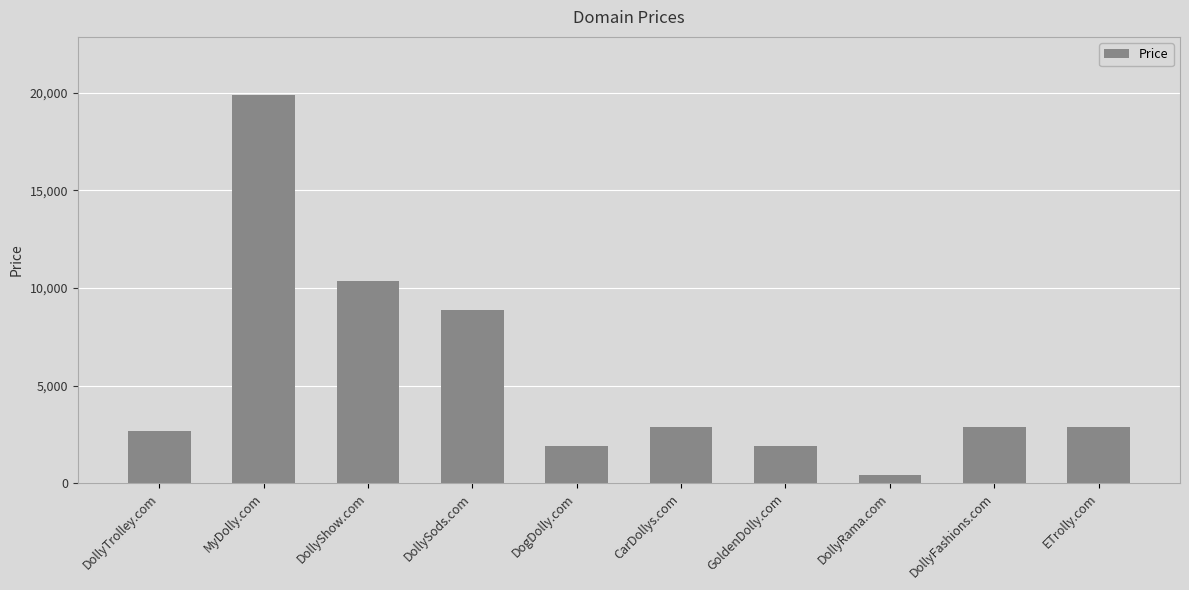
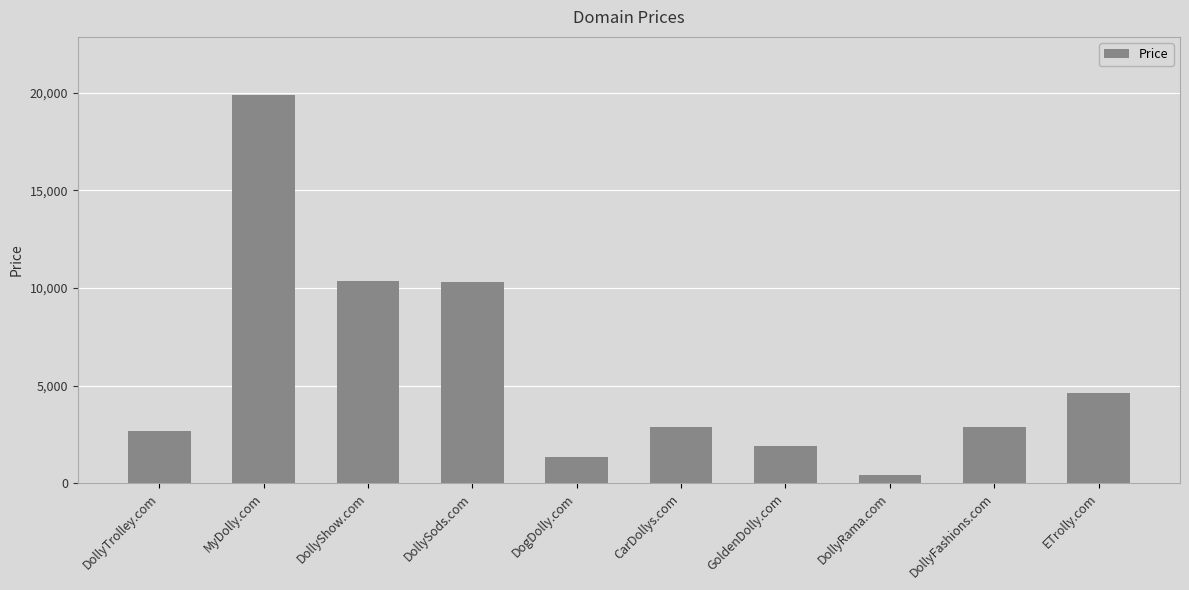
DollySods.com: 8,900 -> 10,300
DogDolly.com: 1,900 -> 1,300
ETrolly.com: 2,900 -> 4,600
